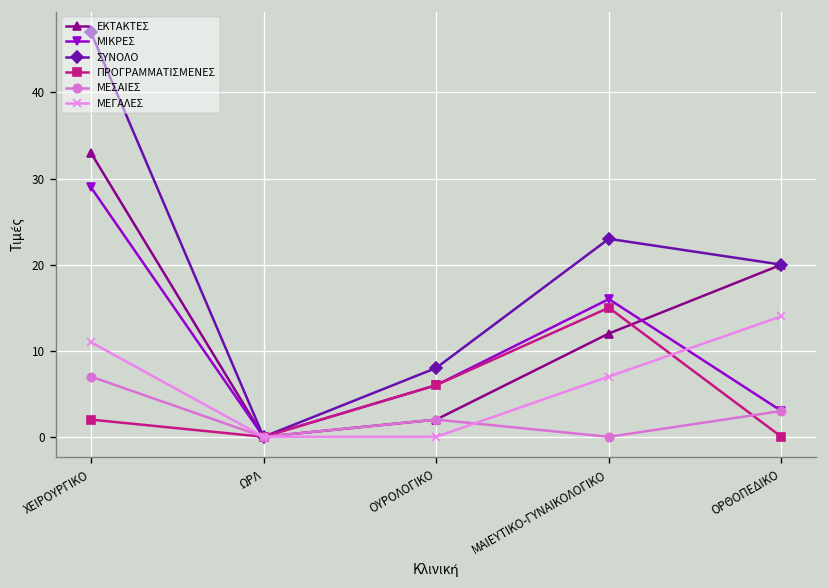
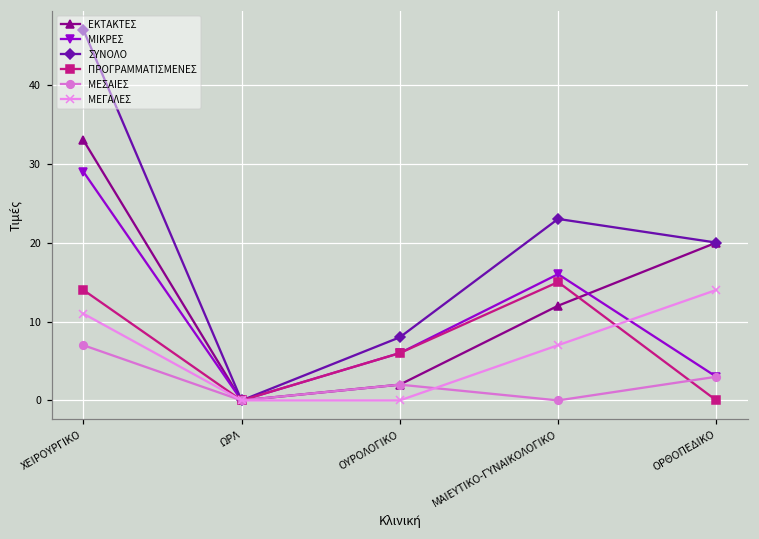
ΠΡΟΓΡΑΜΜΑΤΙΣΜΕΝΕΣ, ΧΕΙΡΟΥΡΓΙΚΟ: 2 -> 14
